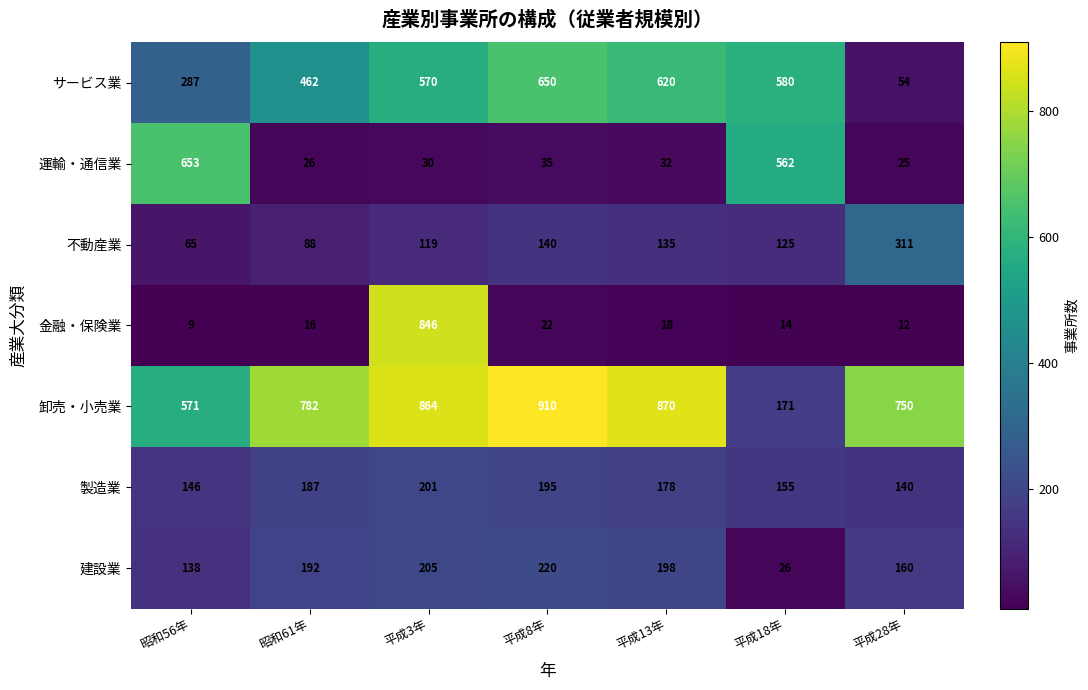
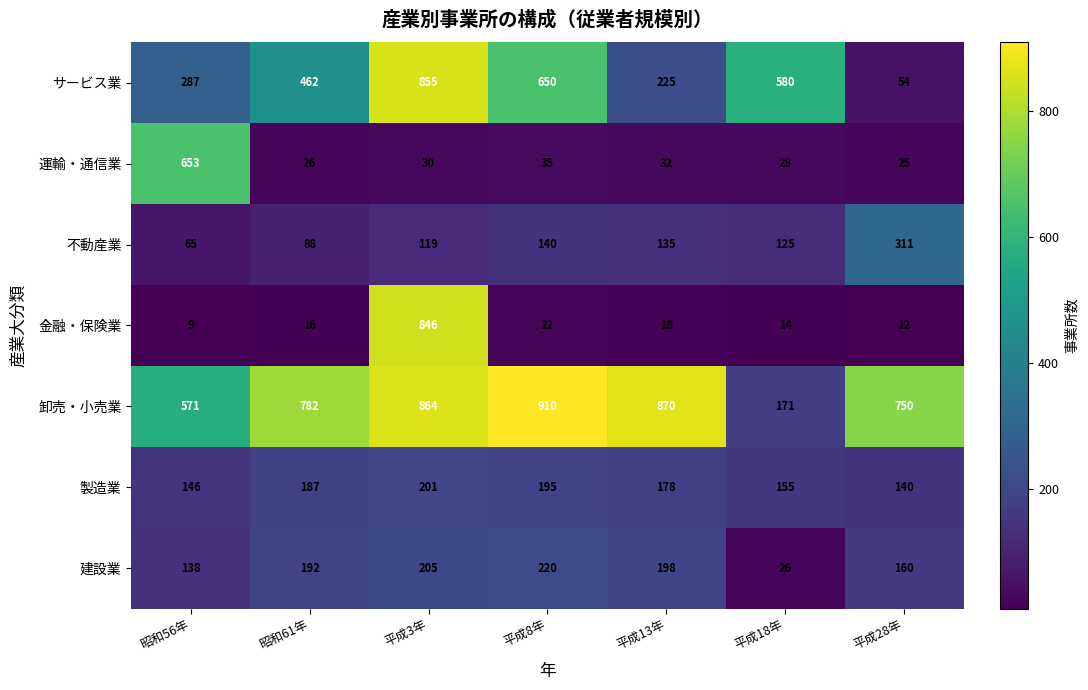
サービス業, 平成3年: 570 -> 855
サービス業, 平成13年: 620 -> 225
運輸・通信業, 平成18年: 562 -> 28
